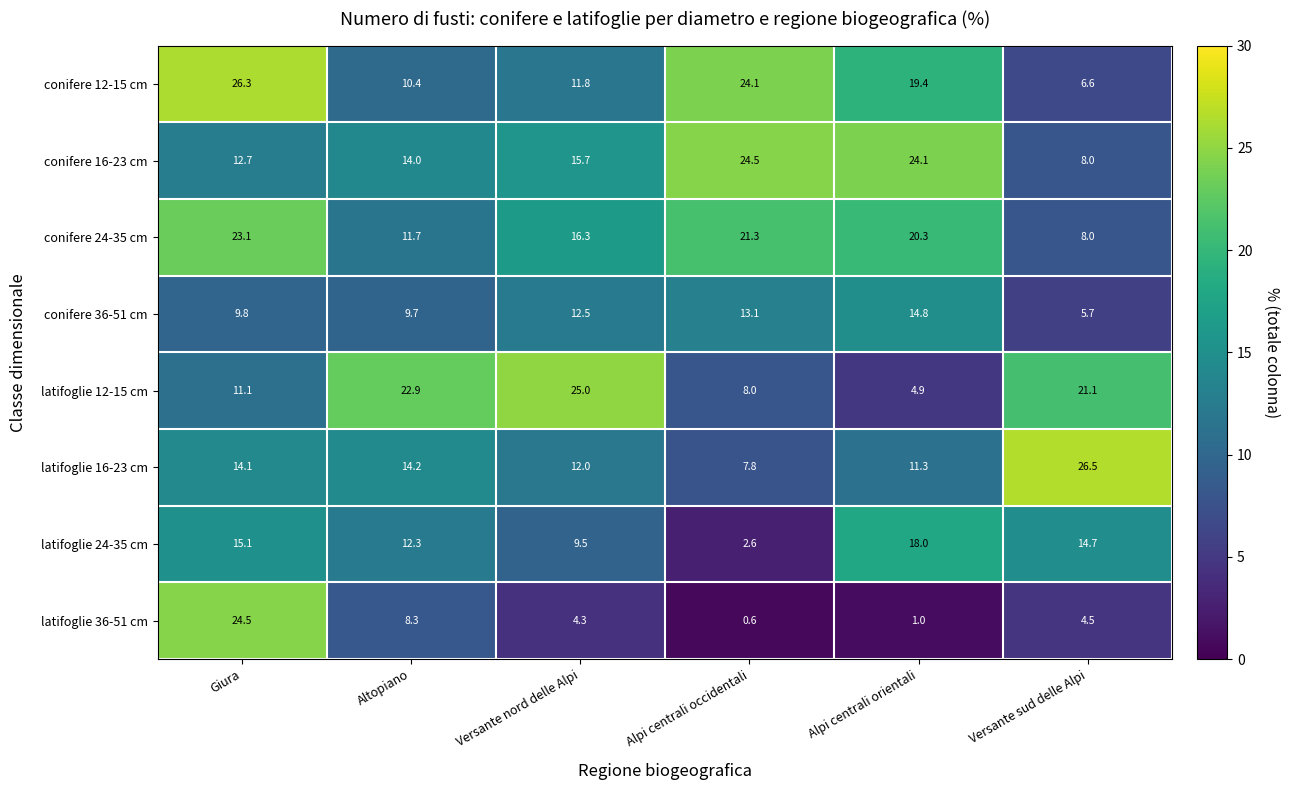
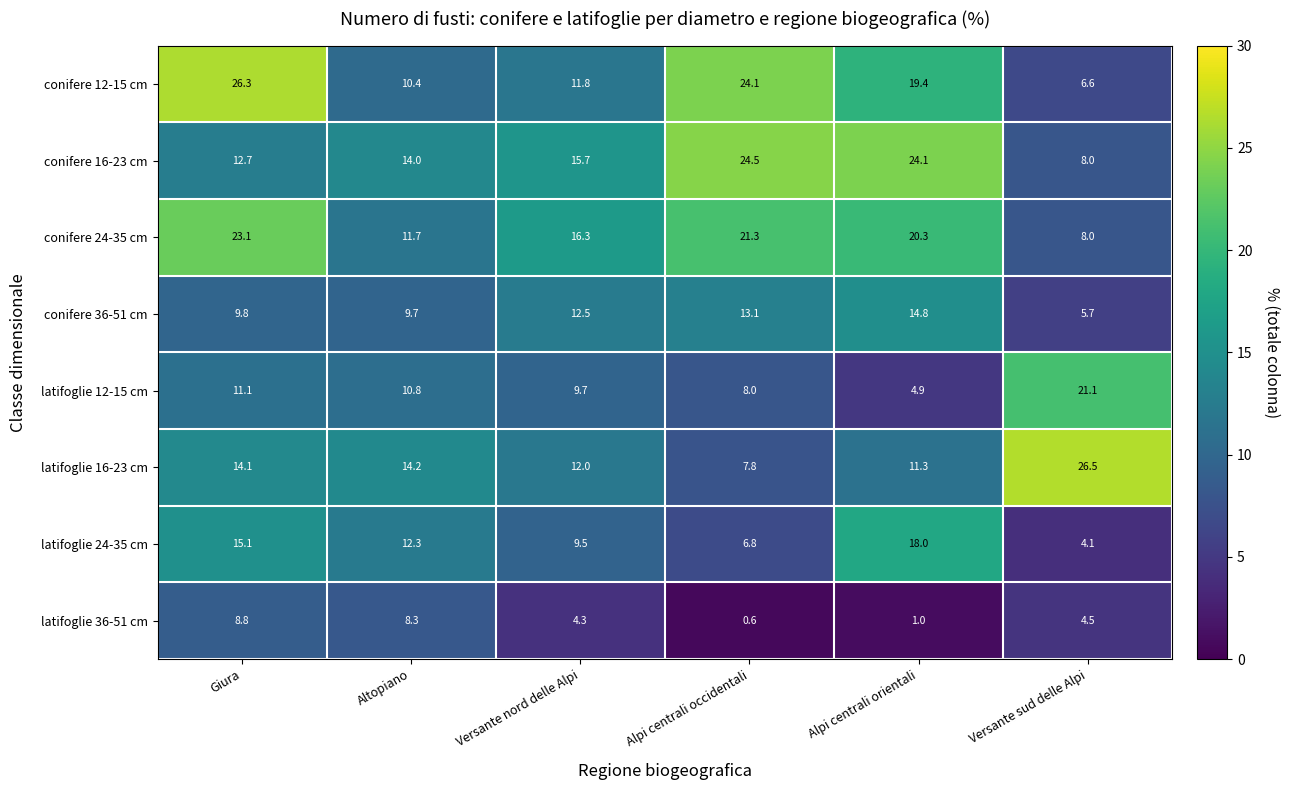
latifoglie 12-15 cm, Altopiano: 22.9 -> 10.8
latifoglie 12-15 cm, Versante nord delle Alpi: 25.0 -> 9.7
latifoglie 24-35 cm, Alpi centrali occidentali: 2.6 -> 6.8
latifoglie 24-35 cm, Versante sud delle Alpi: 14.7 -> 4.1
latifoglie 36-51 cm, Giura: 24.5 -> 8.8
